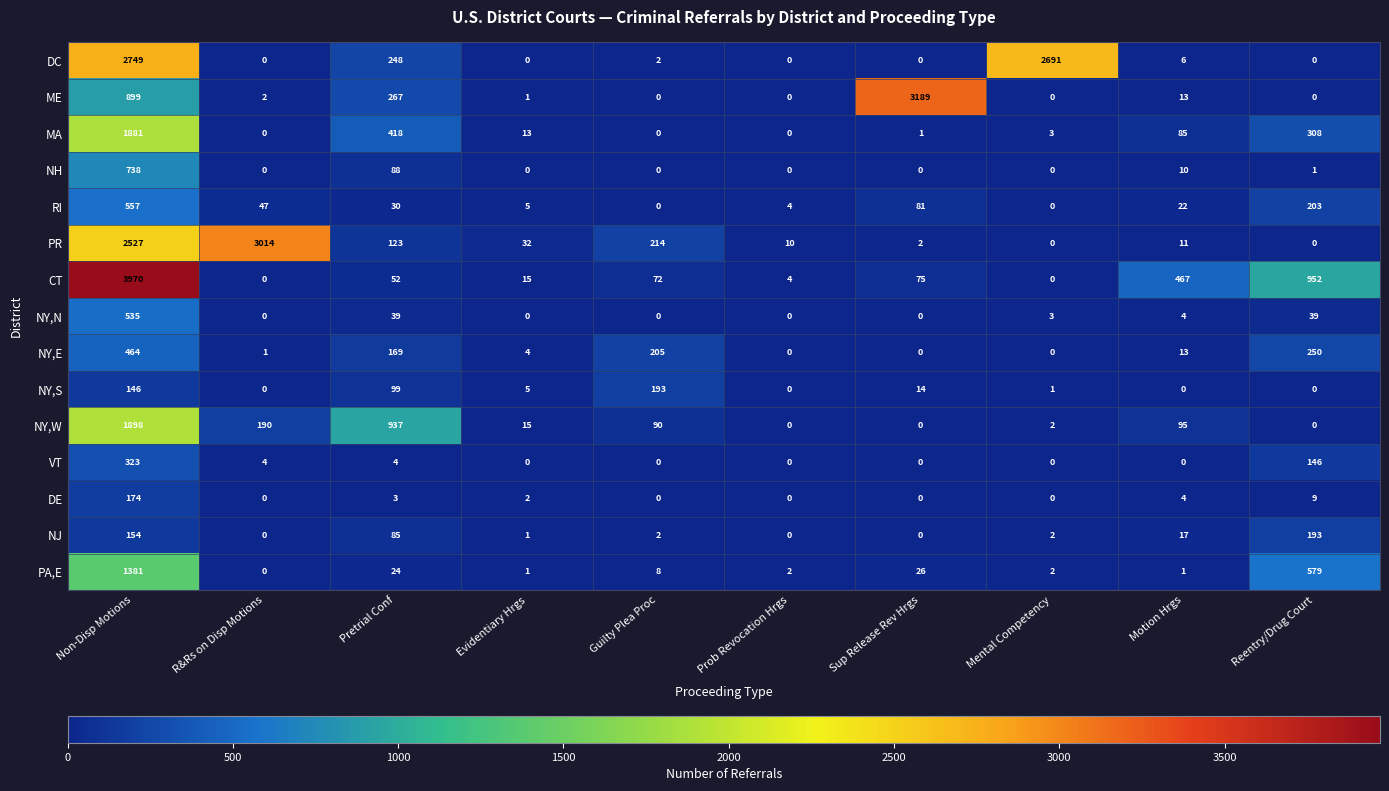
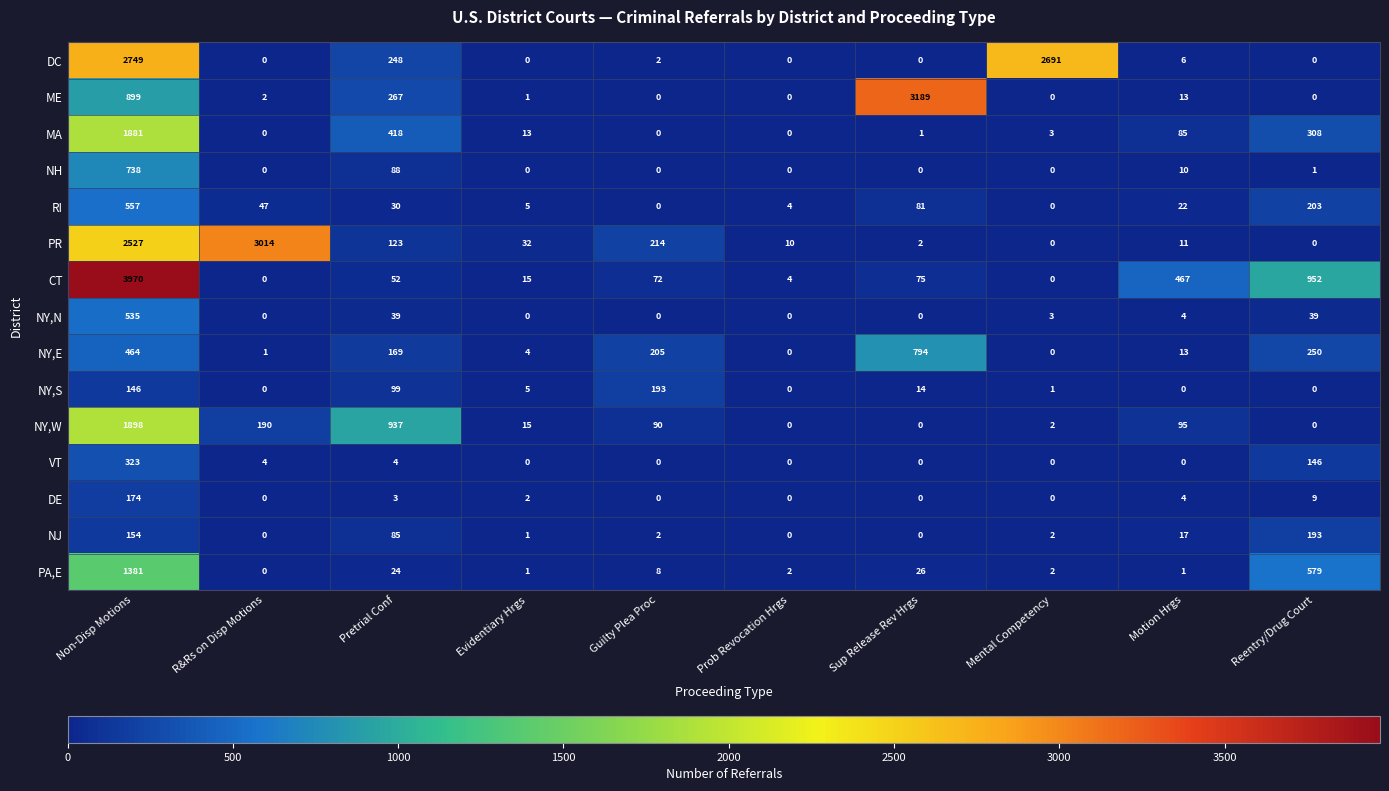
NY,E, Sup Release Rev Hrgs: 0 -> 794
